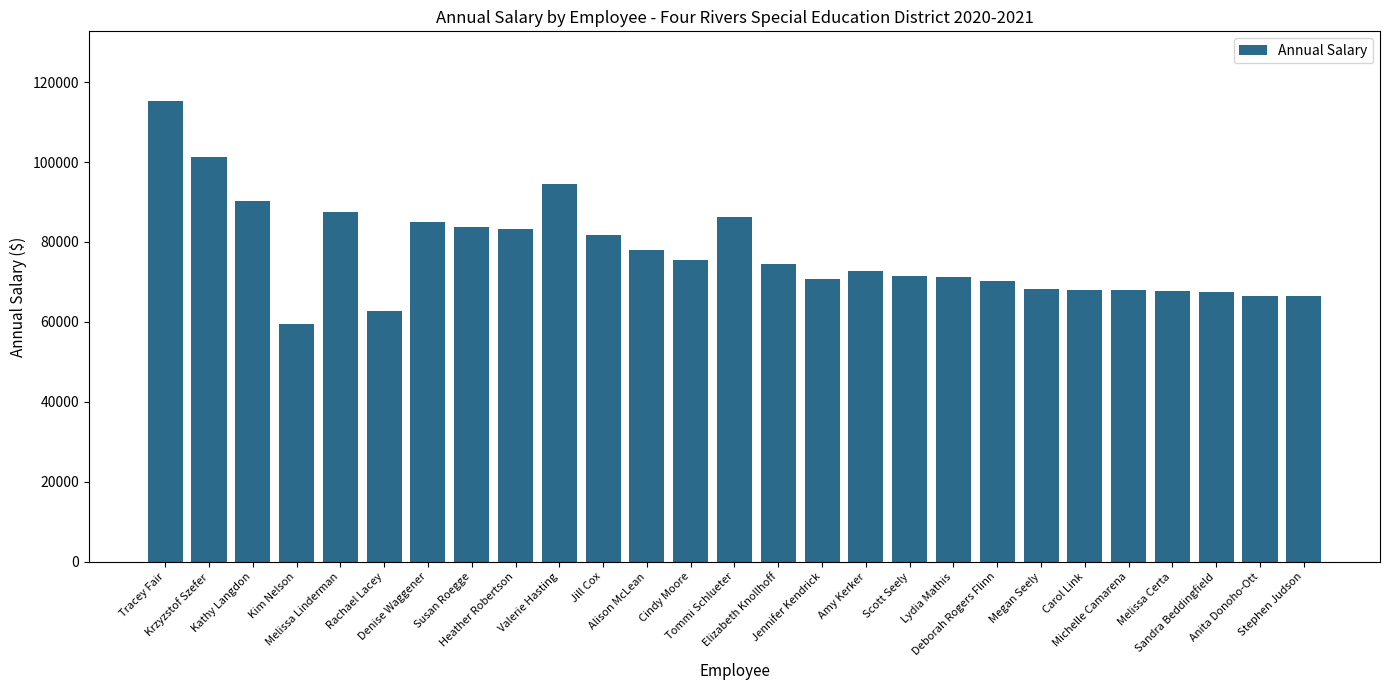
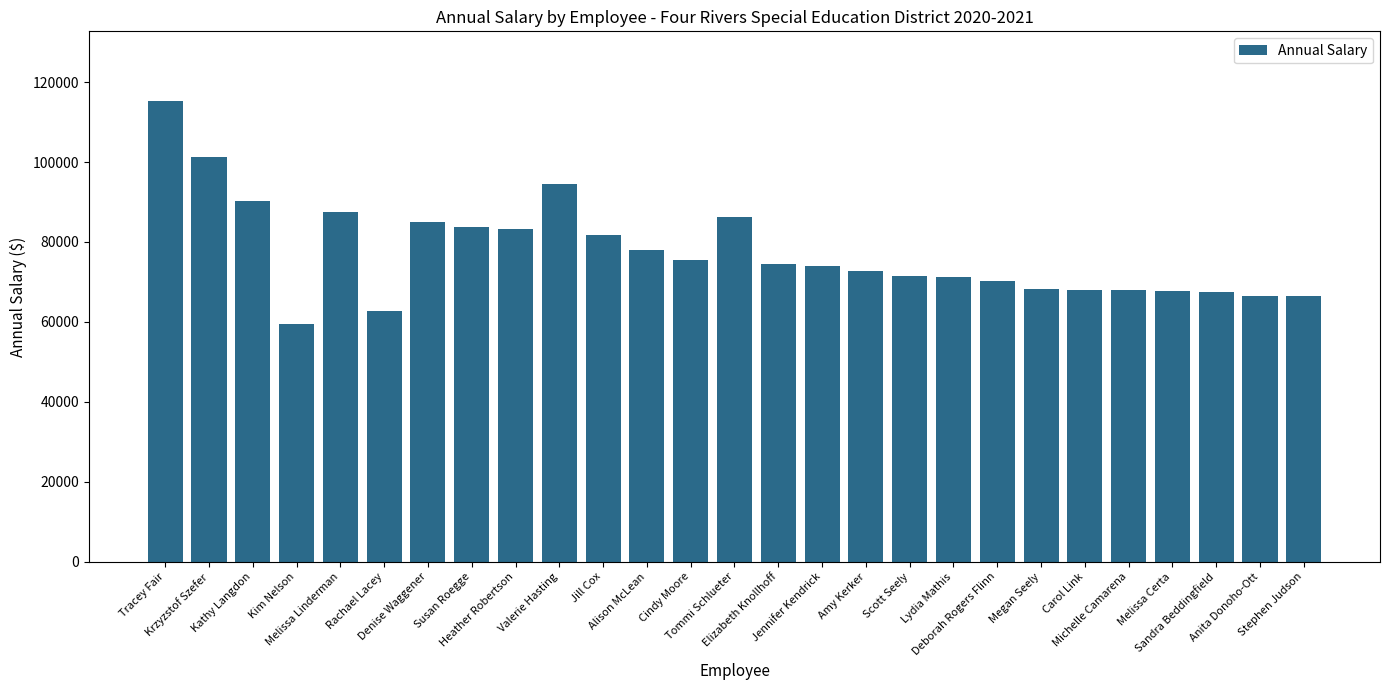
Jennifer Kendrick: 71000 -> 74000
